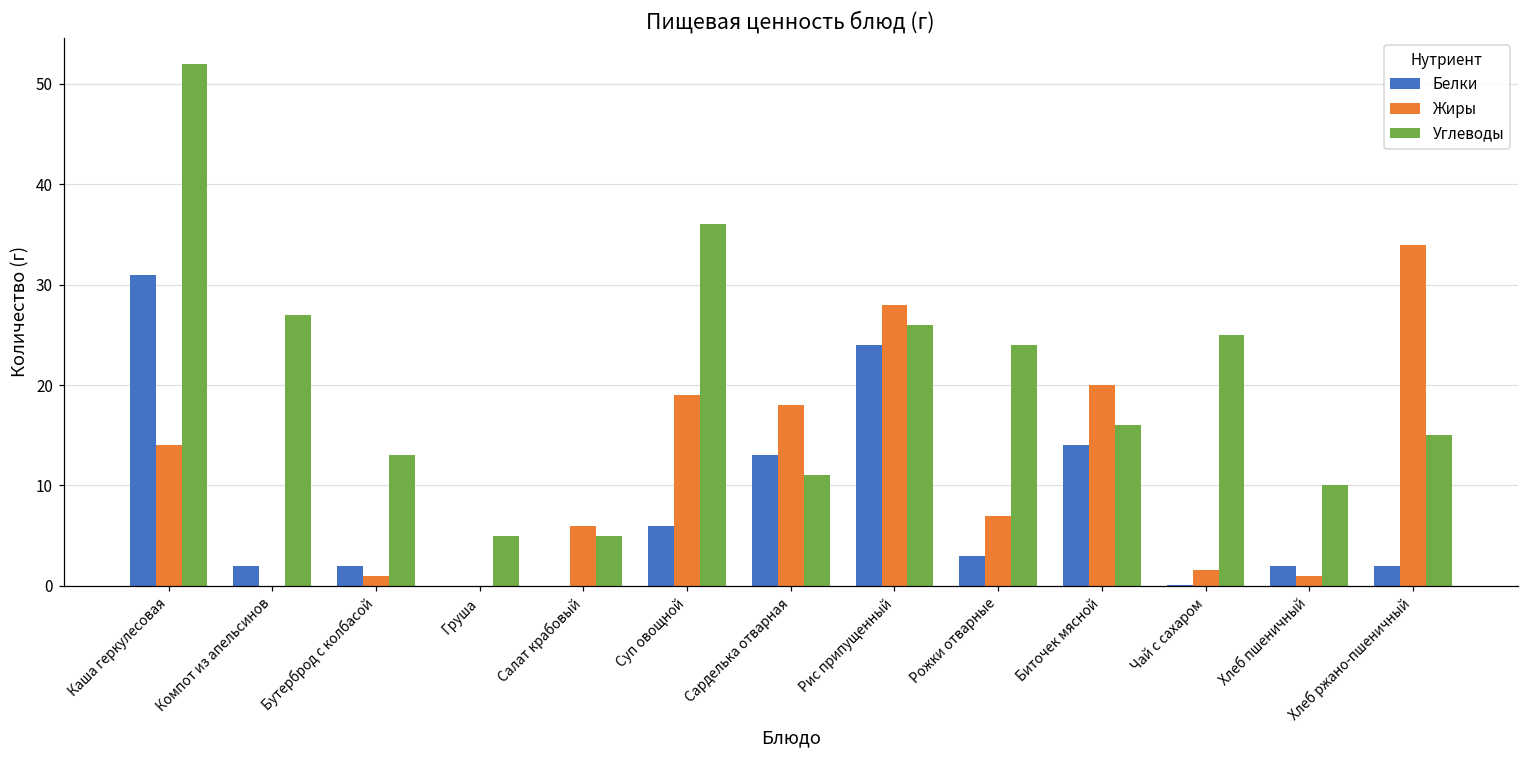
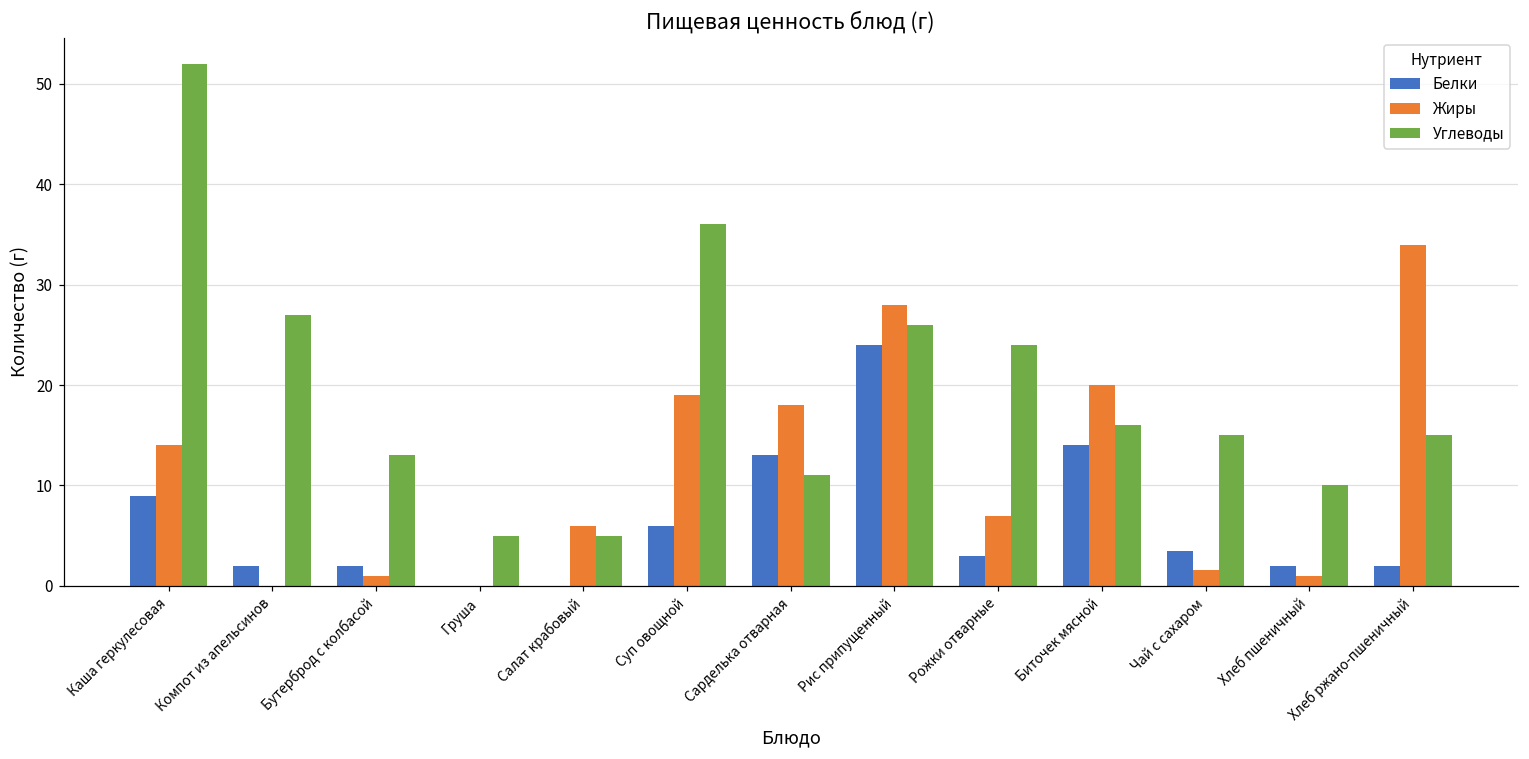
Белки, Каша геркулесовая: 31 -> 9
Белки, Чай с сахаром: 0 -> 3
Углеводы, Чай с сахаром: 25 -> 15
